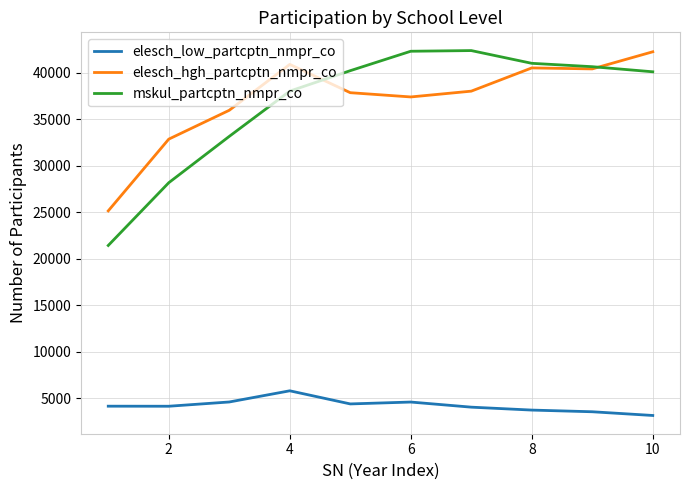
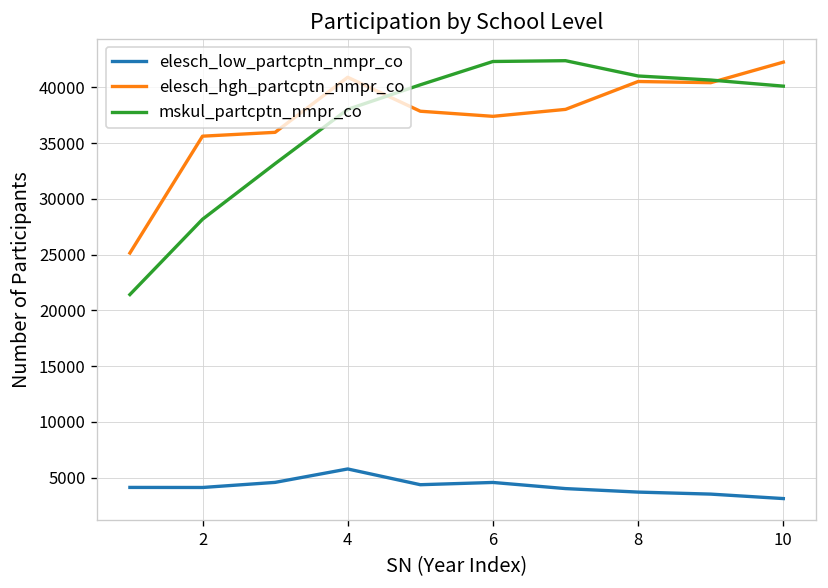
elesch_hgh_partcptn_nmpr_co, 2: 33000 -> 36000
